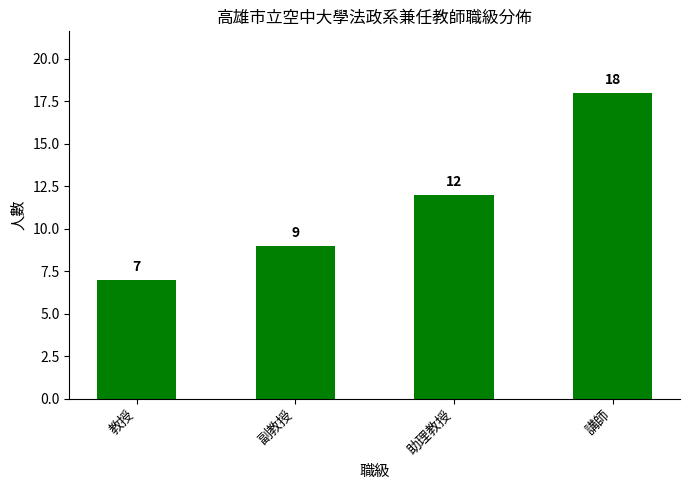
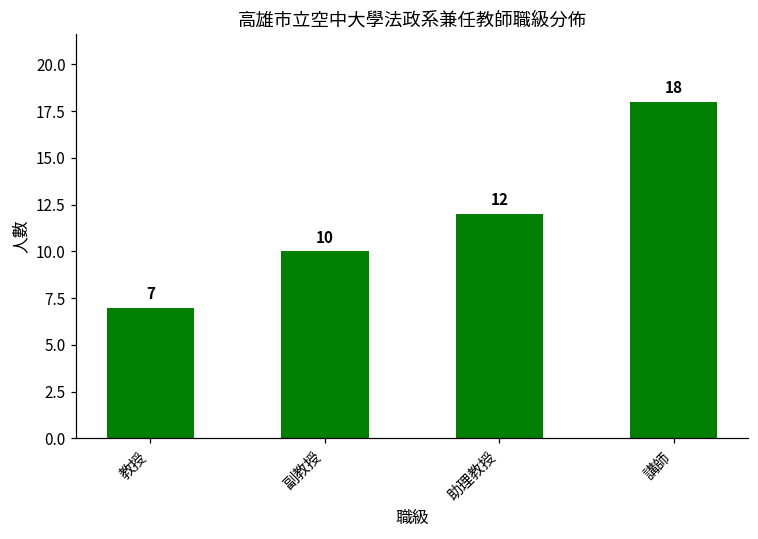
副教授: 9 -> 10
